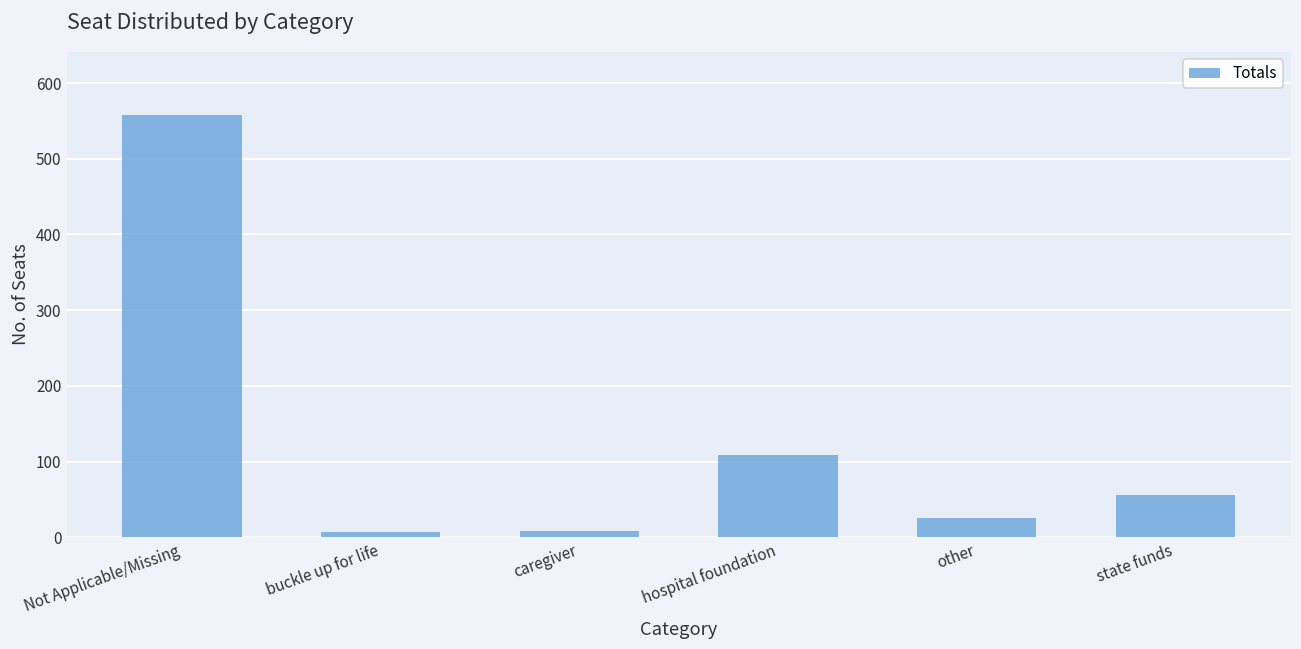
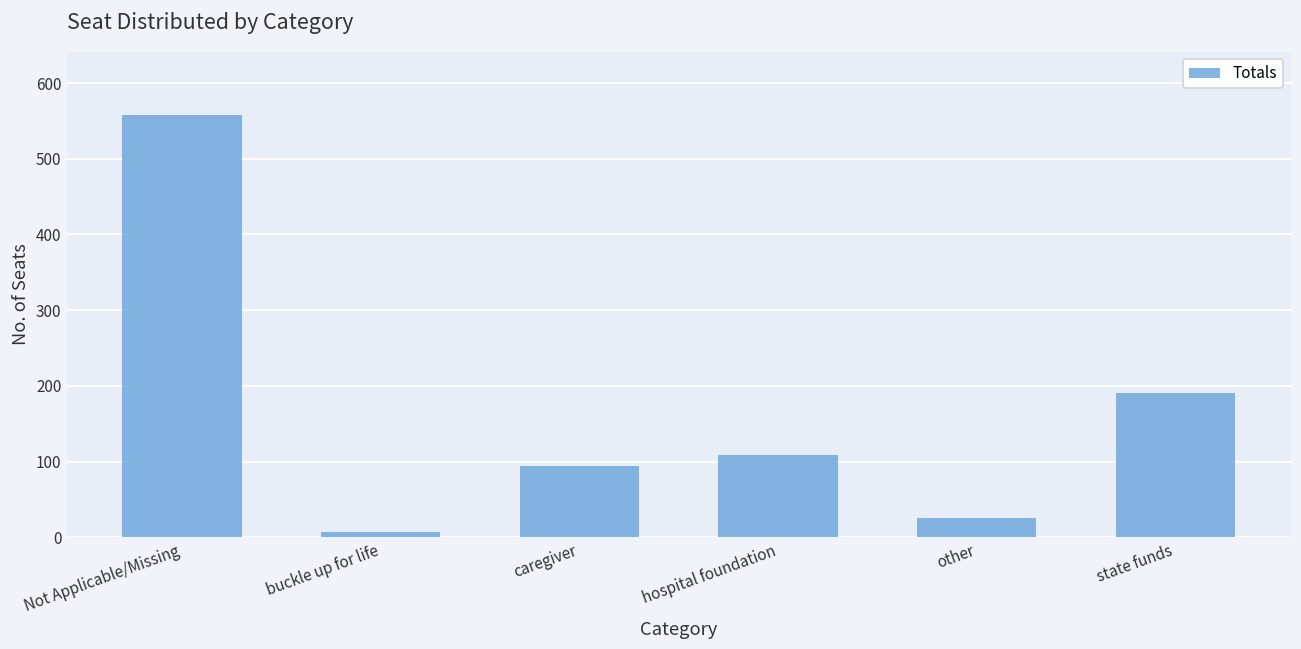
caregiver: 10 -> 90
state funds: 60 -> 190
